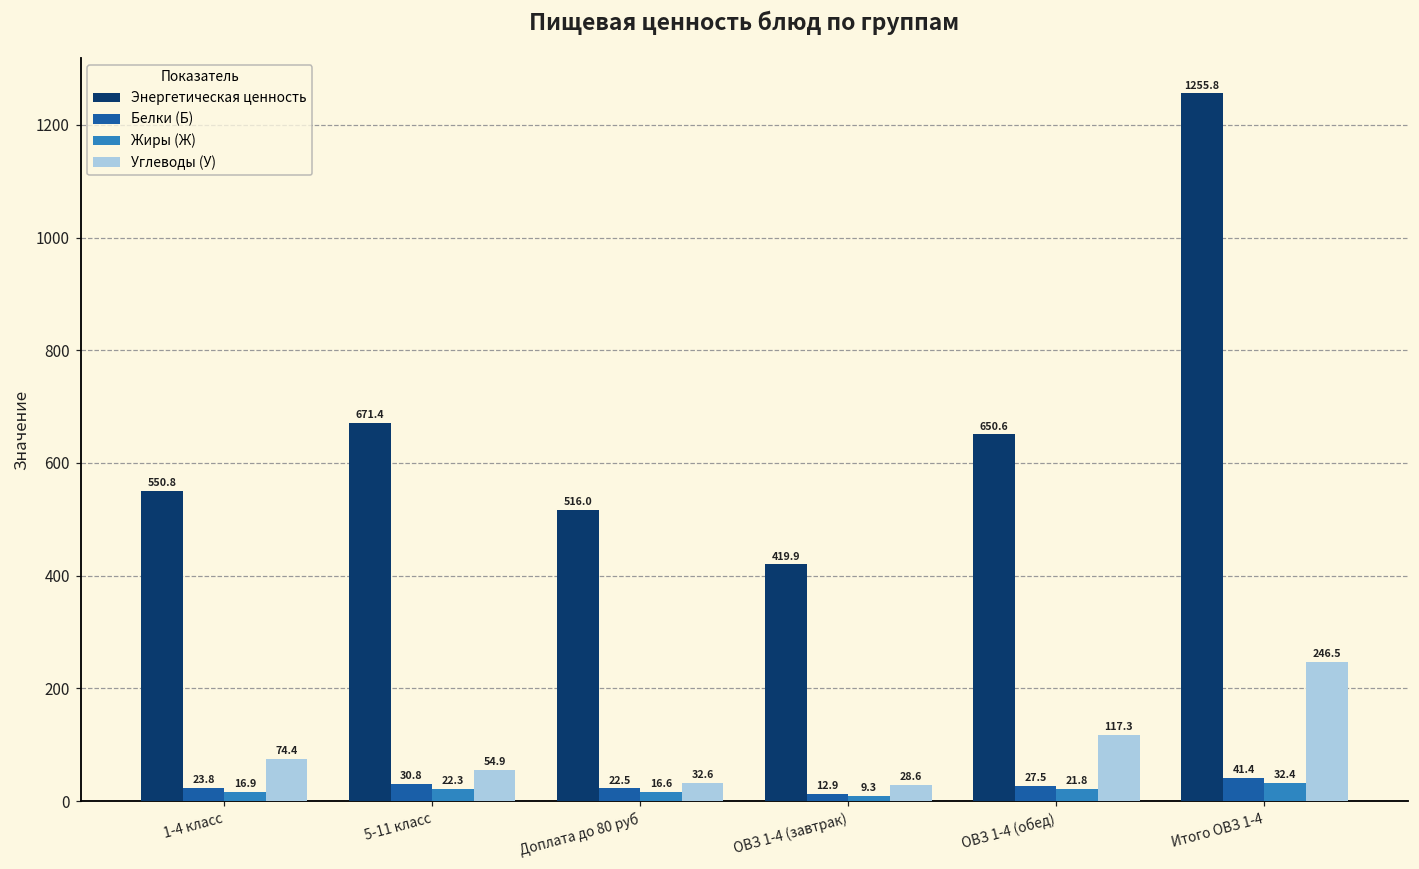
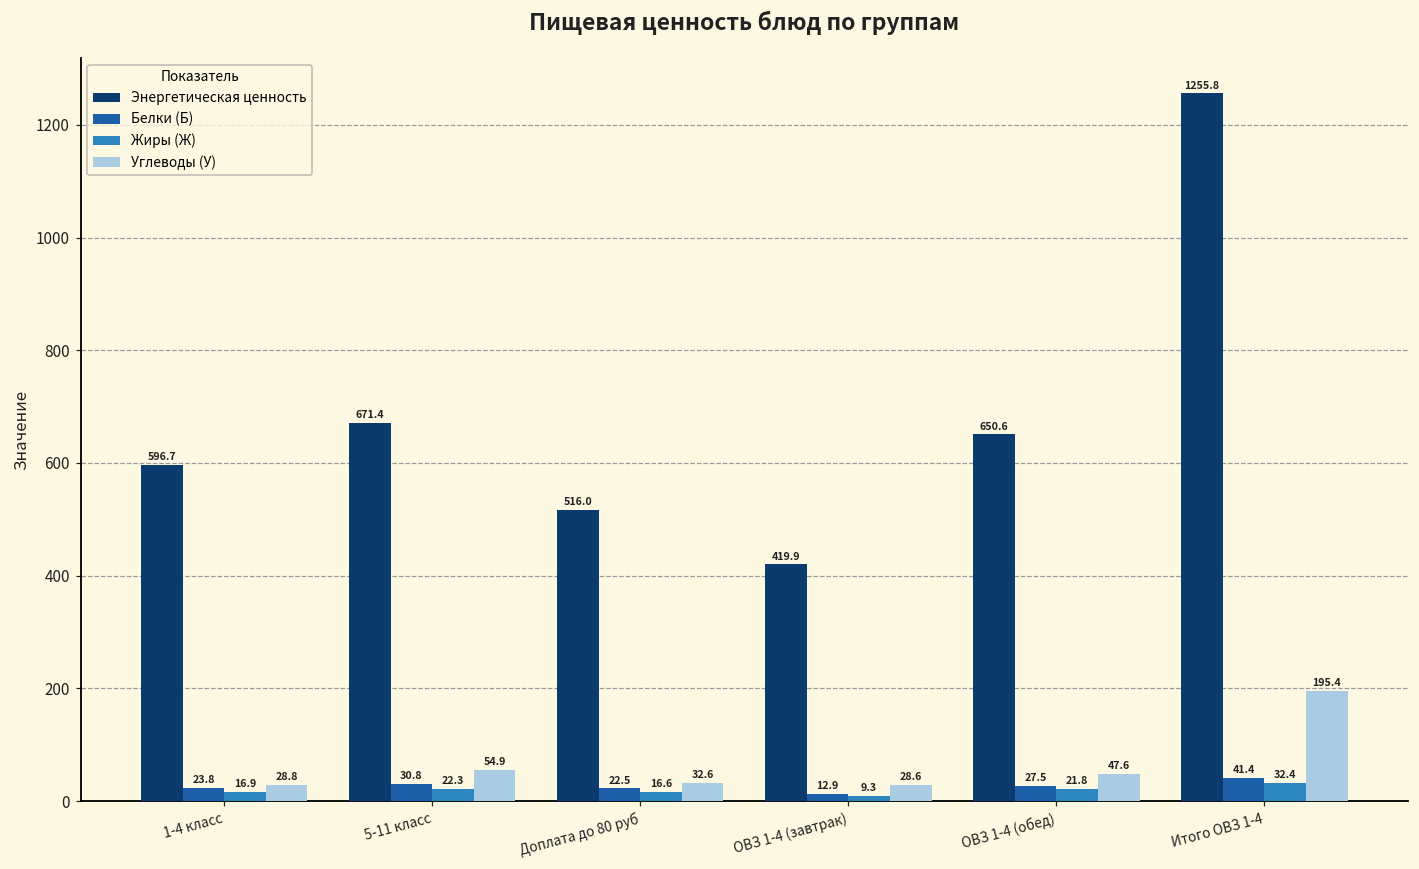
Энергетическая ценность, 1-4 класс: 550.8 -> 596.7
Углеводы (У), 1-4 класс: 74.4 -> 28.8
Углеводы (У), ОВЗ 1-4 (обед): 117.3 -> 47.6
Углеводы (У), Итого ОВЗ 1-4: 246.5 -> 195.4
